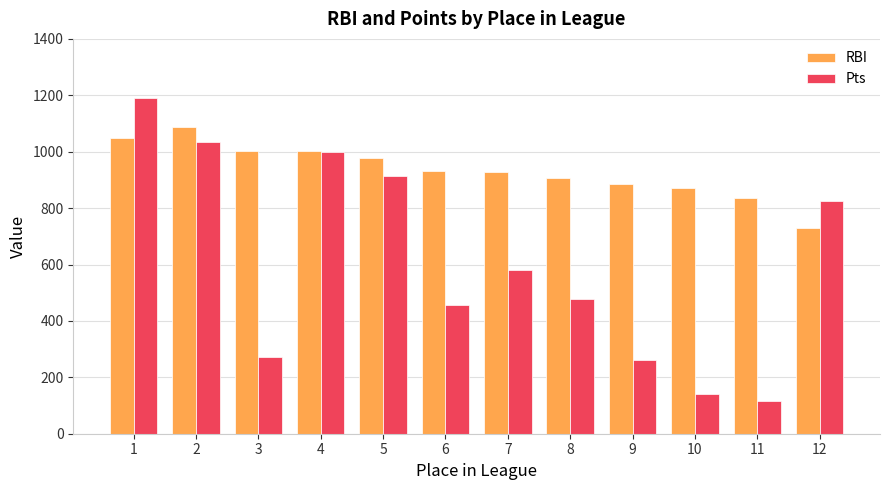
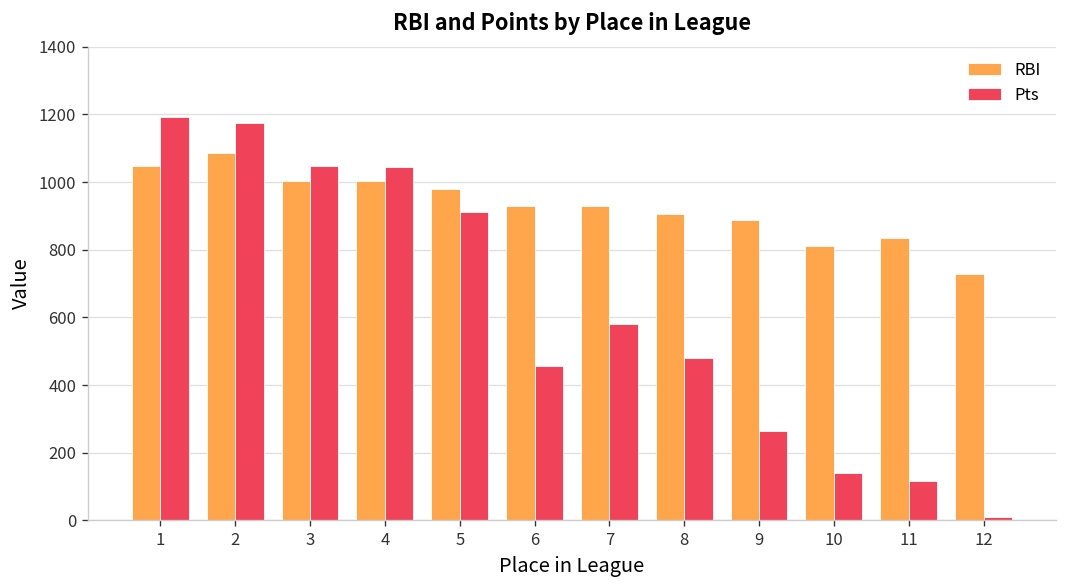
Pts, 2: 1030 -> 1180
Pts, 3: 270 -> 1050
Pts, 4: 1000 -> 1040
RBI, 10: 870 -> 810
Pts, 12: 820 -> 10
